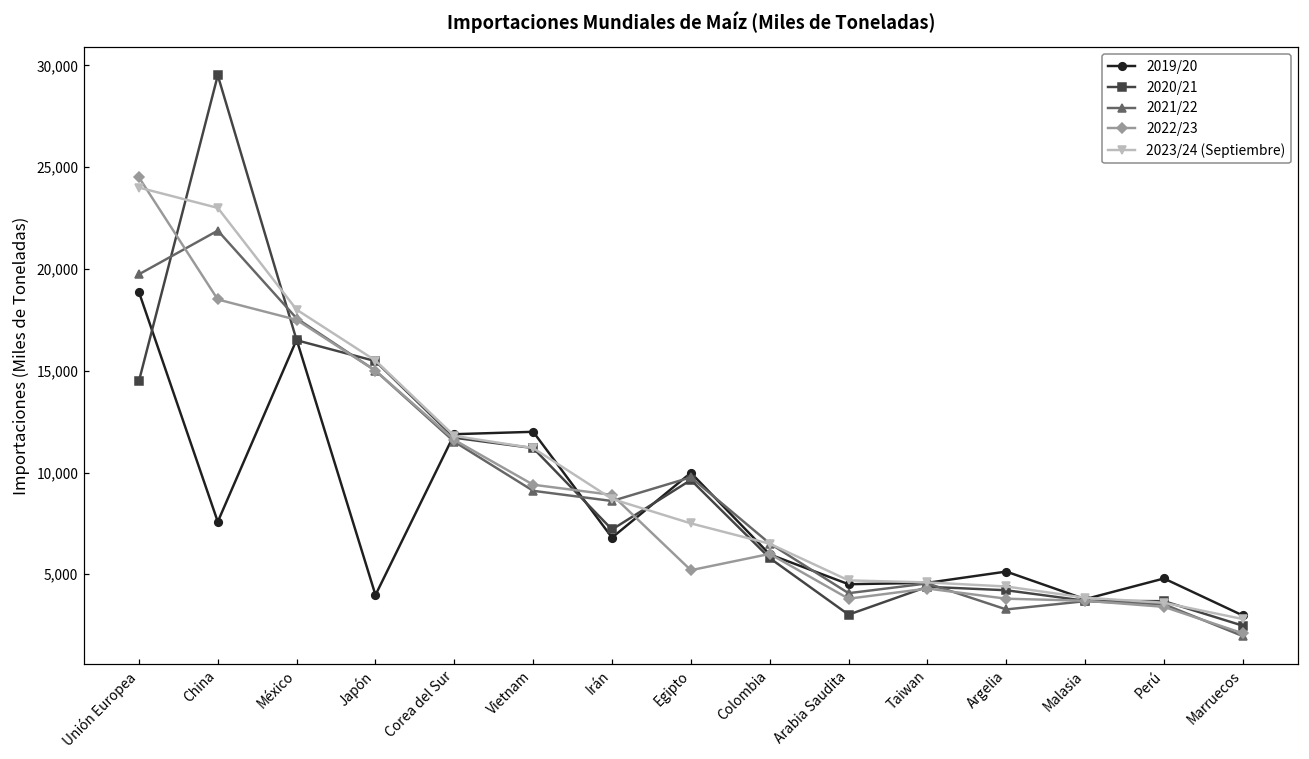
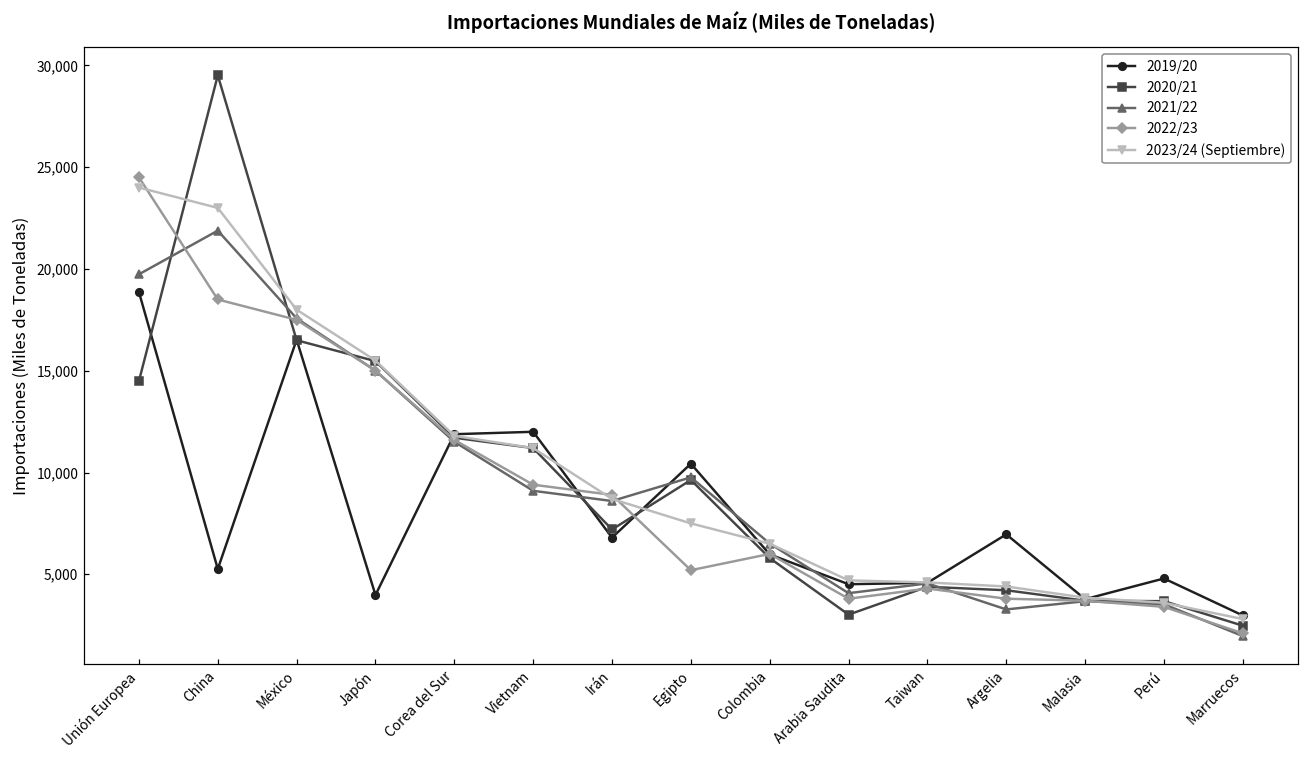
2019/20, China: 7,600 -> 5,300
2019/20, Egipto: 10,000 -> 10,400
2019/20, Argelia: 5,100 -> 7,000
